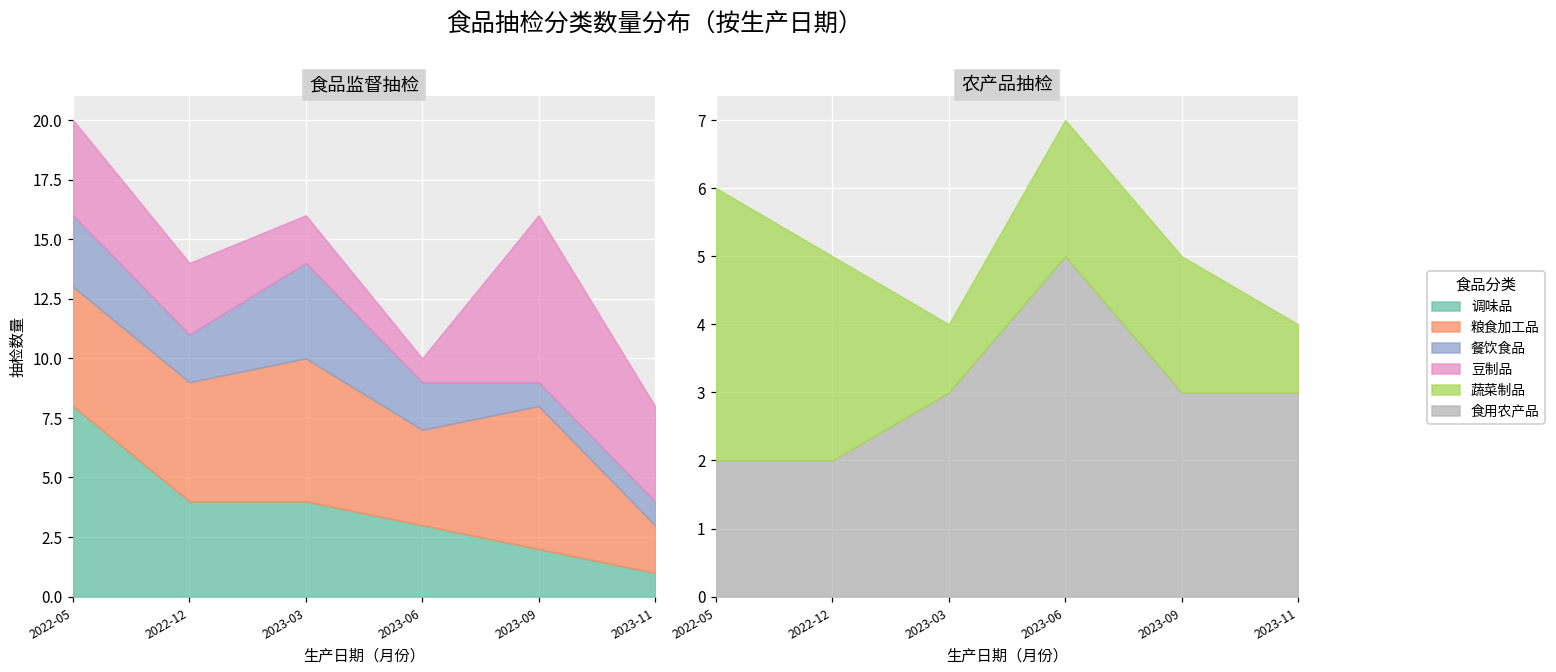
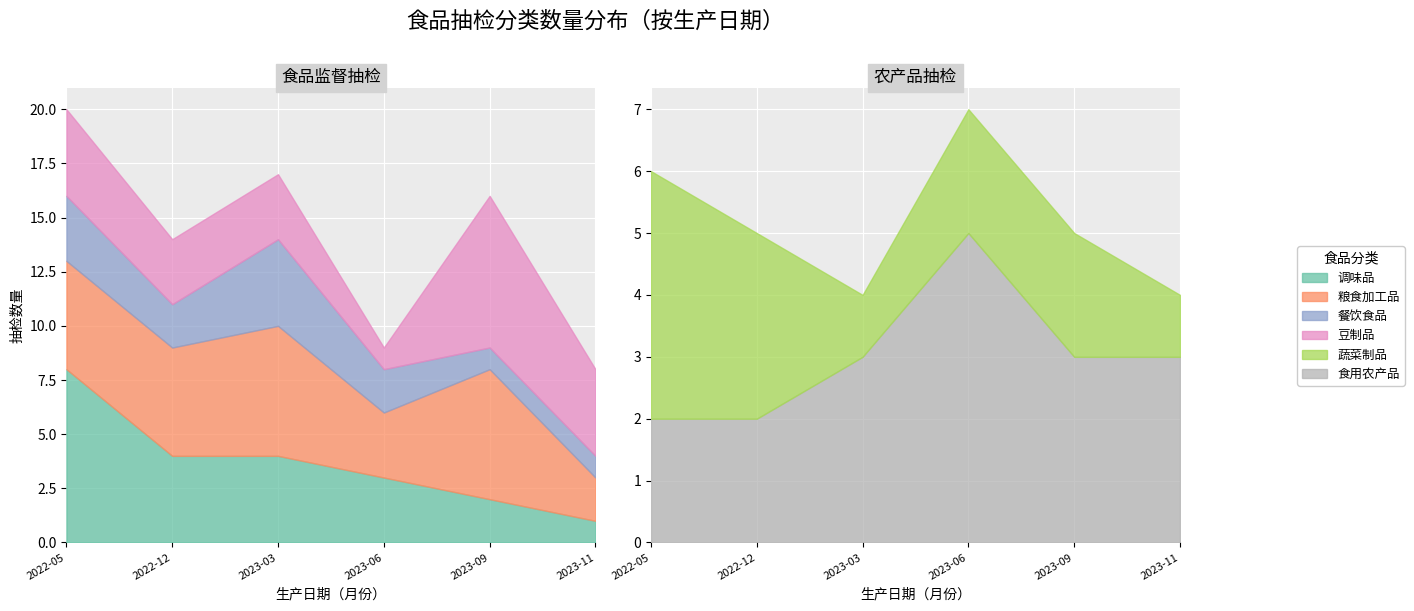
食品监督抽检, 豆制品, 2023-03: 2 -> 3
食品监督抽检, 粮食加工品, 2023-06: 4 -> 3
